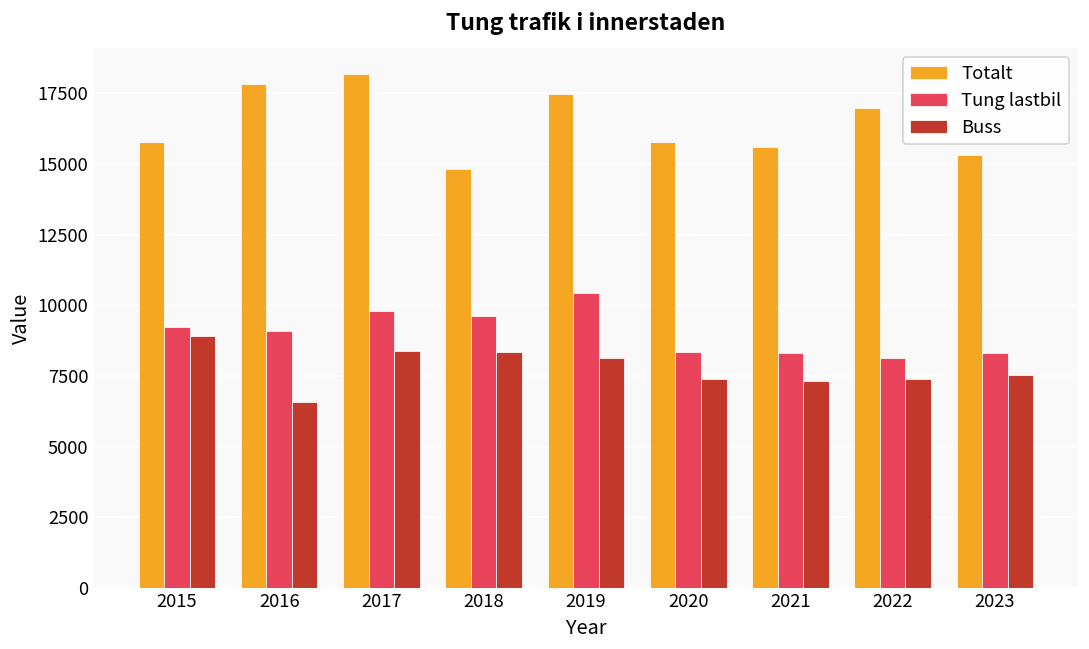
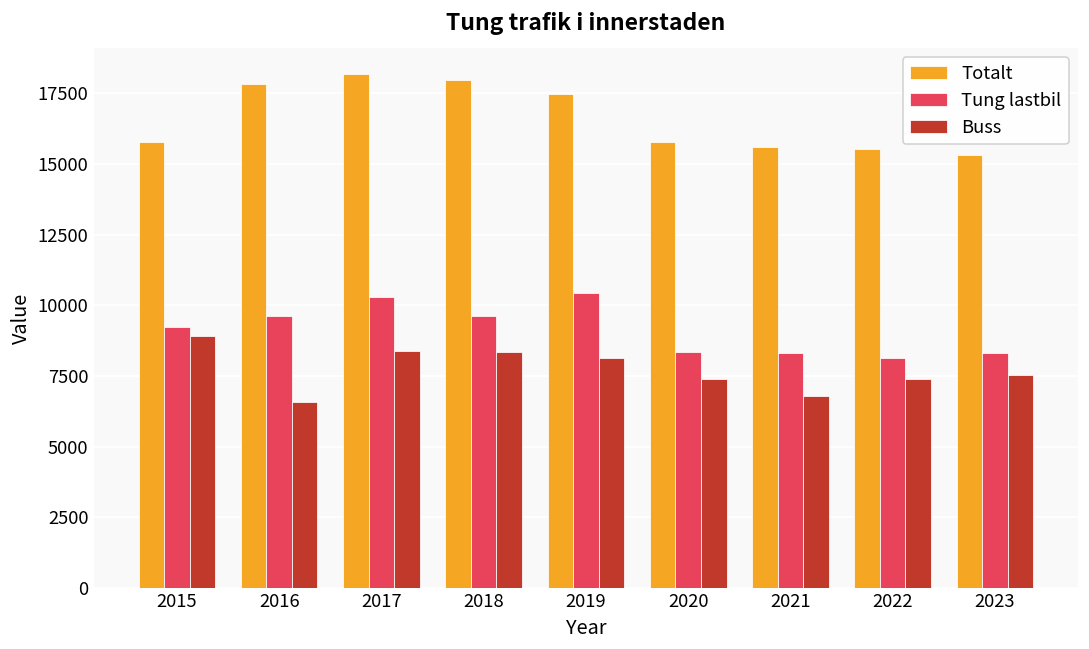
Tung lastbil, 2016: 9100 -> 9600
Tung lastbil, 2017: 9800 -> 10300
Totalt, 2018: 14800 -> 18000
Buss, 2021: 7300 -> 6800
Totalt, 2022: 17000 -> 15500
